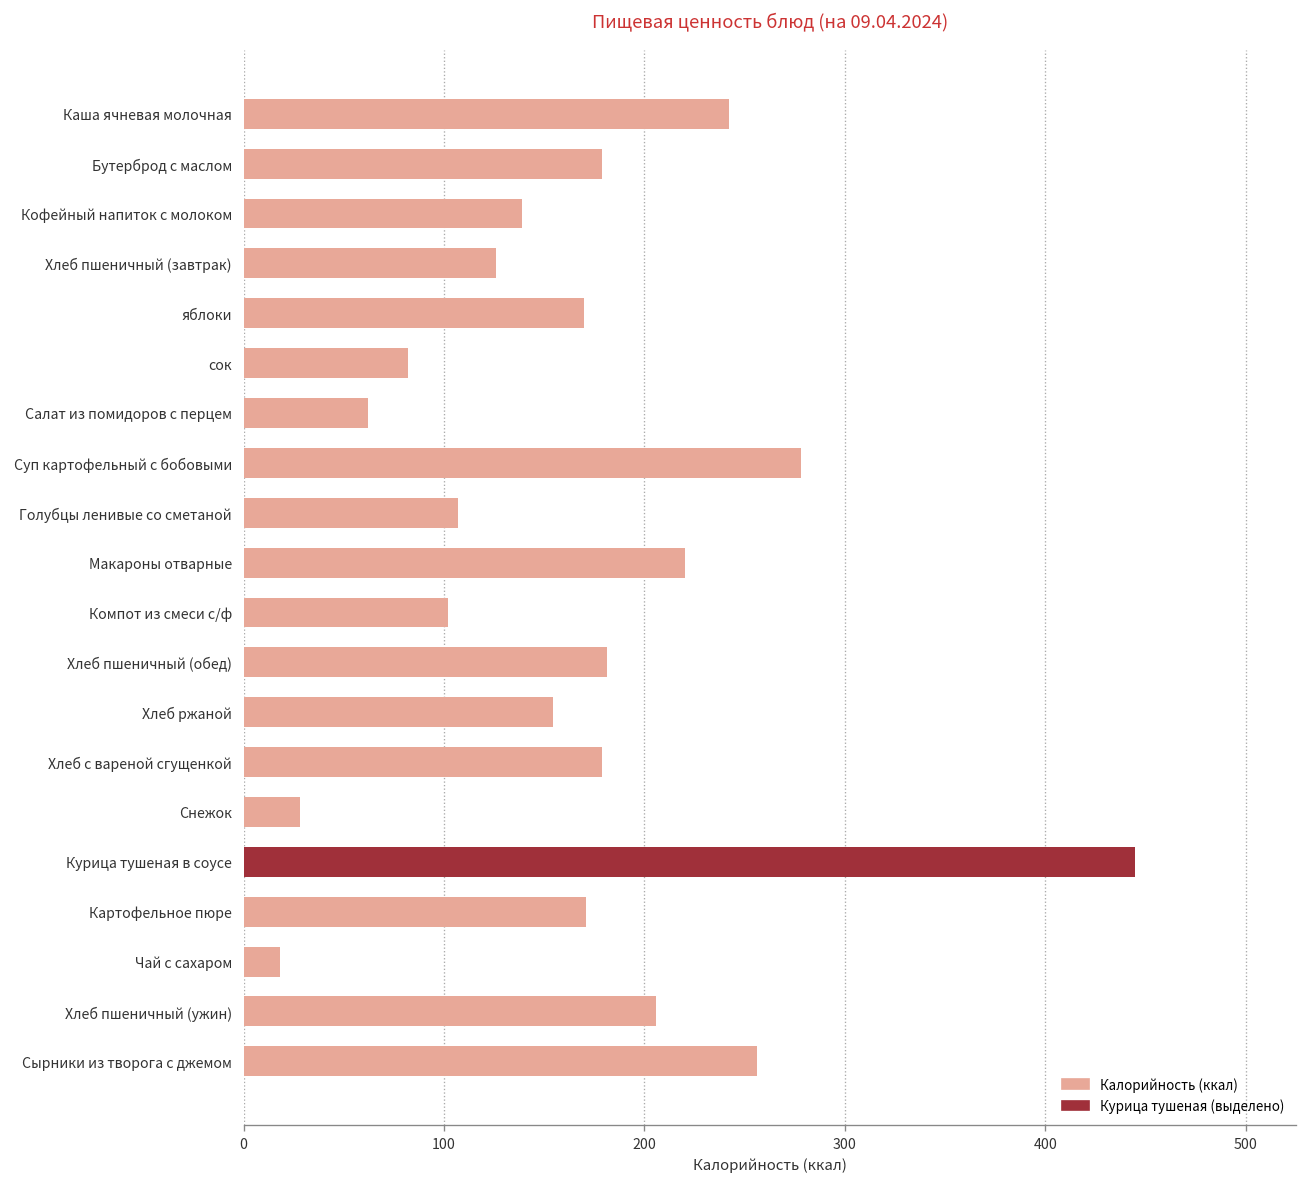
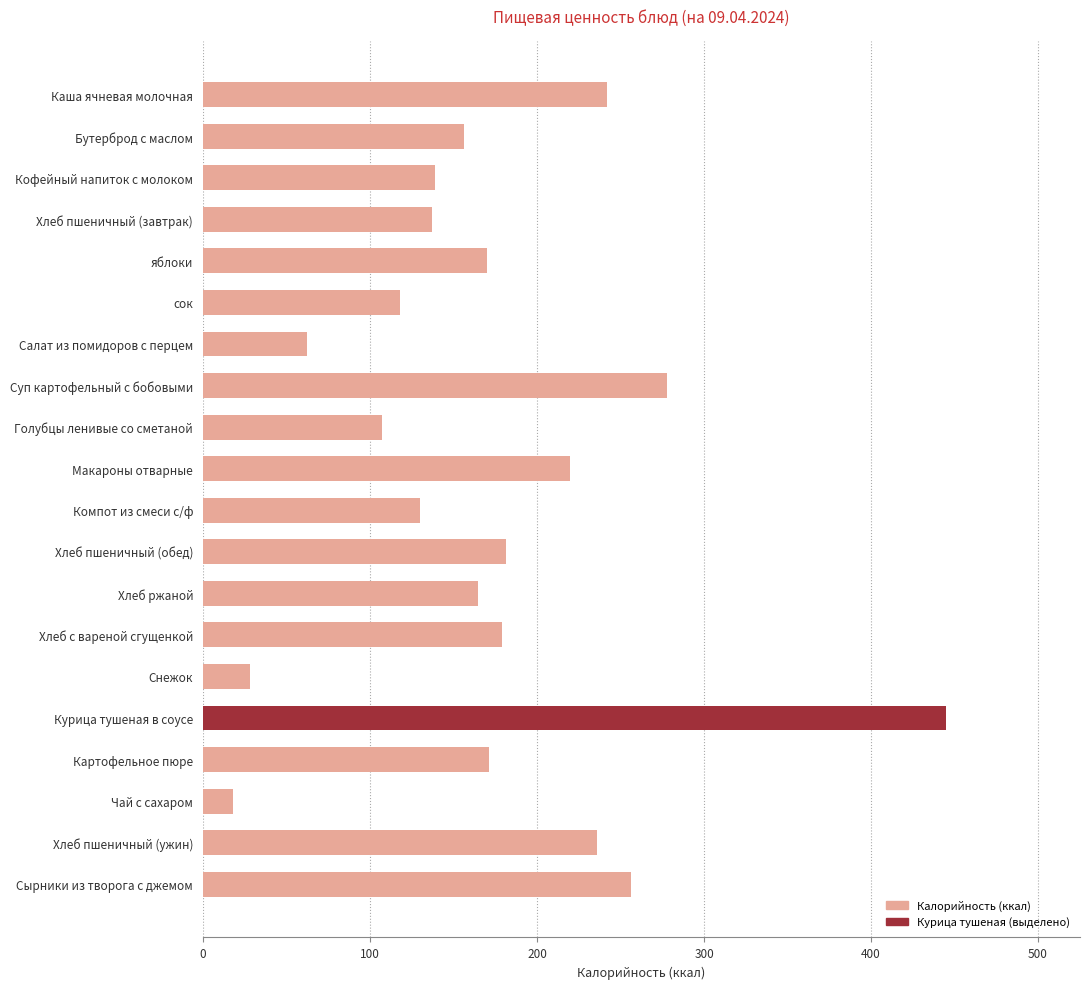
Бутерброд с маслом: 179 -> 156
Хлеб пшеничный (завтрак): 126 -> 137
сок: 82 -> 118
Компот из смеси с/ф: 102 -> 130
Хлеб ржаной: 155 -> 165
Хлеб пшеничный (ужин): 206 -> 236
